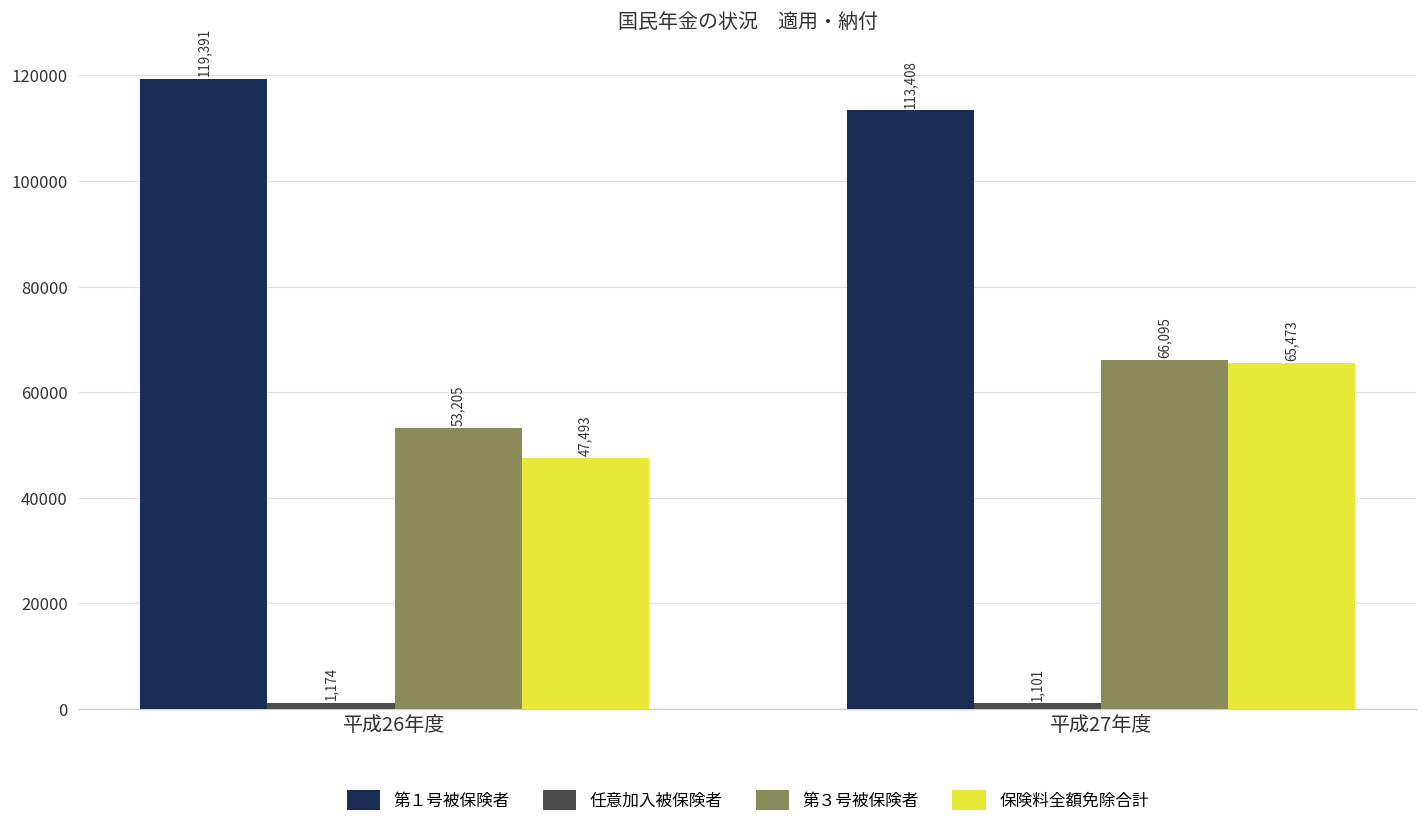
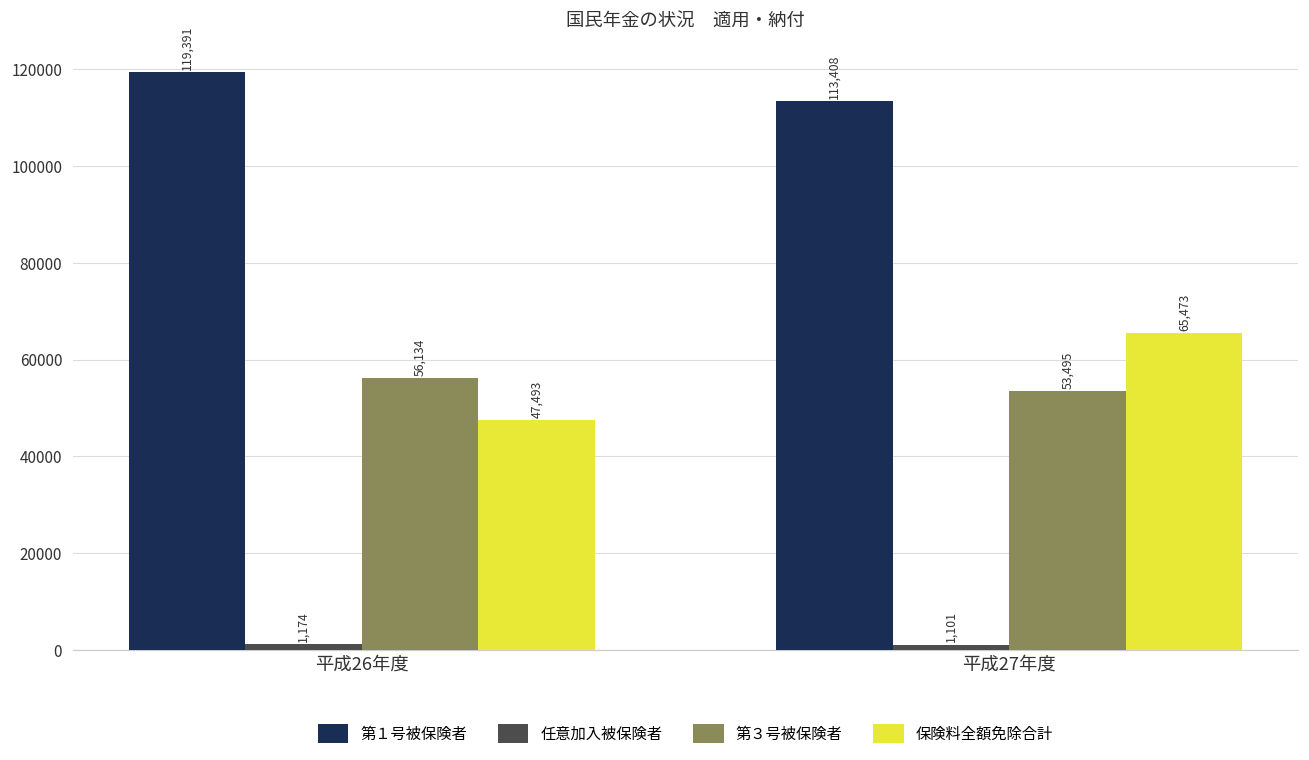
第３号被保険者, 平成26年度: 53,205 -> 56,134
第３号被保険者, 平成27年度: 66,095 -> 53,495
